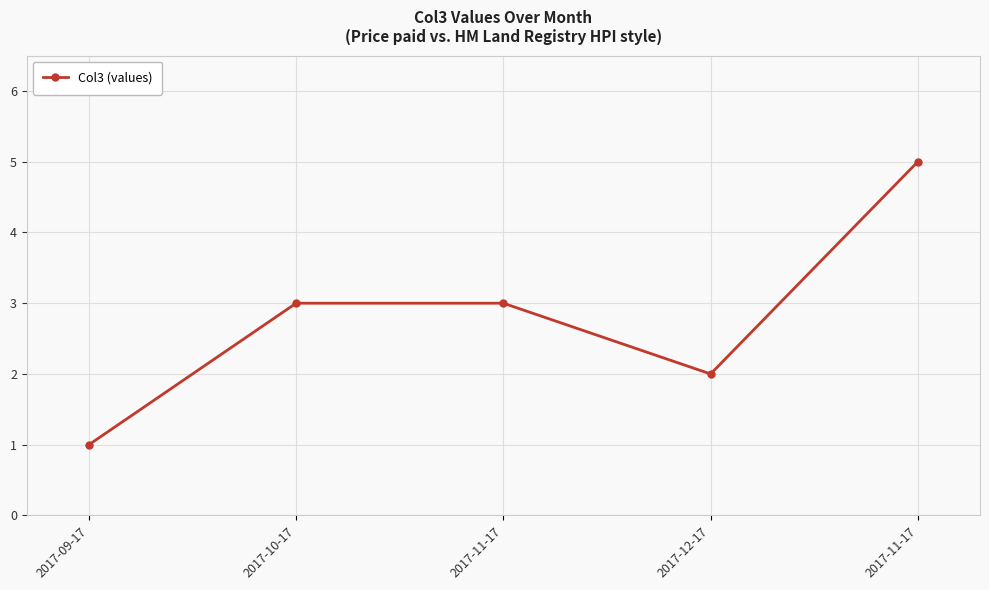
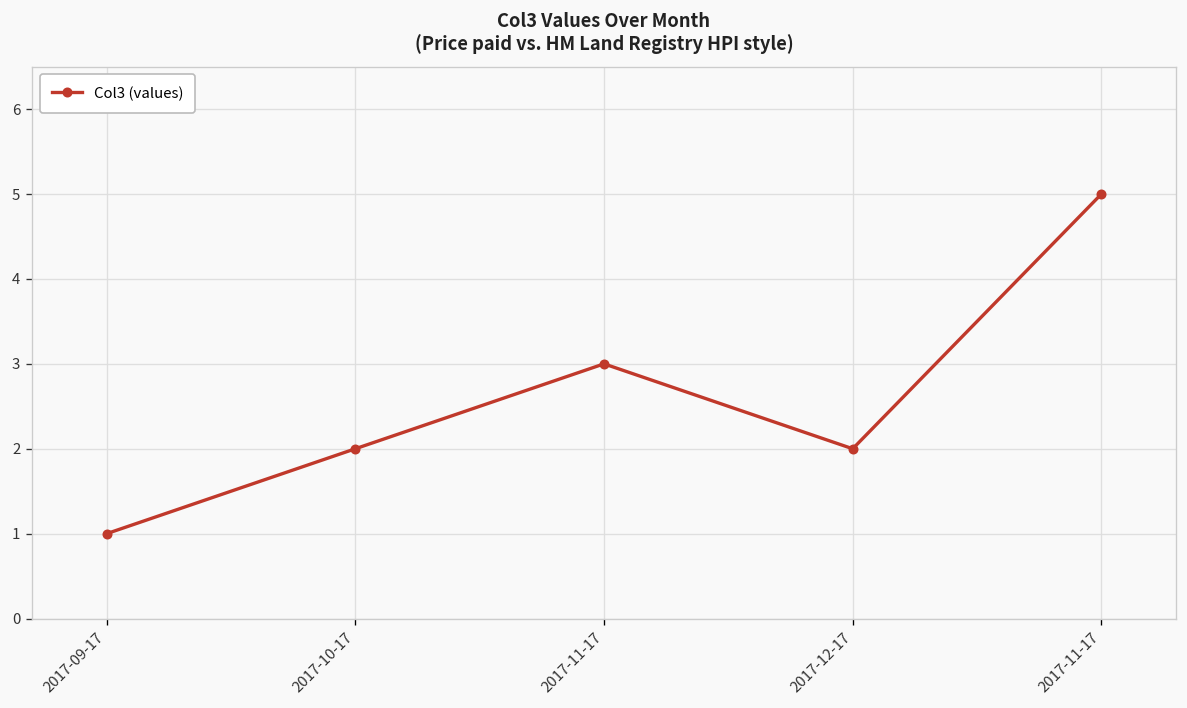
2017-10-17: 3 -> 2
